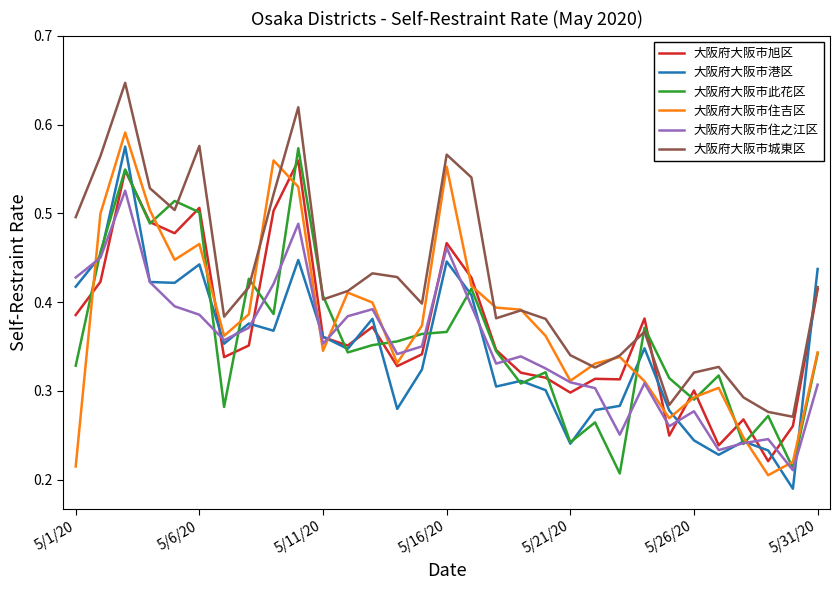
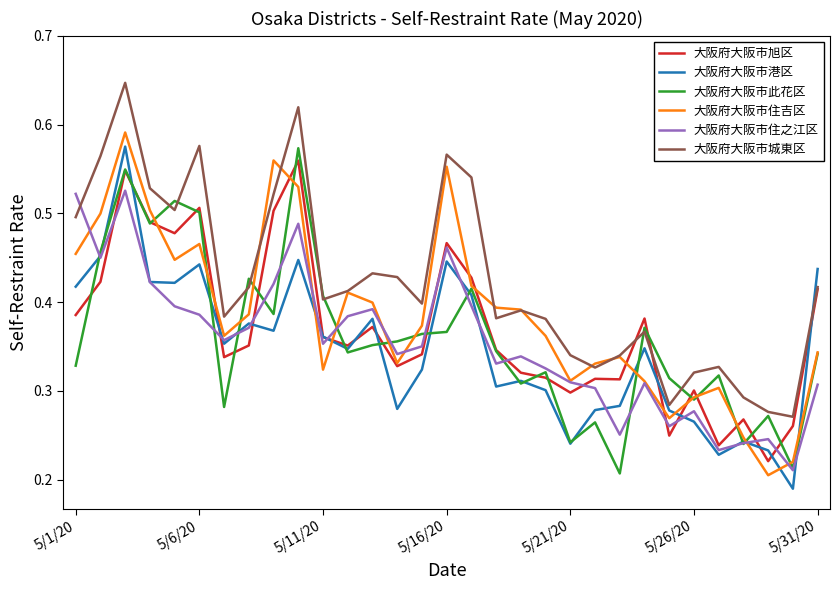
大阪府大阪市住吉区, 5/1/20: 0.21 -> 0.45
大阪府大阪市住之江区, 5/1/20: 0.43 -> 0.52
大阪府大阪市住吉区, 5/11/20: 0.35 -> 0.32
大阪府大阪市港区, 5/26/20: 0.24 -> 0.27
